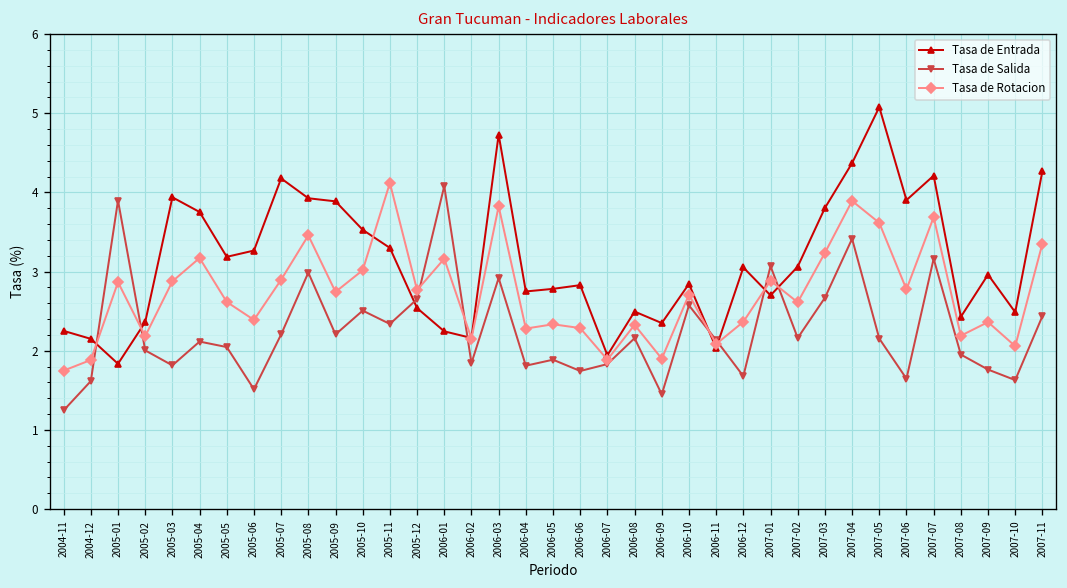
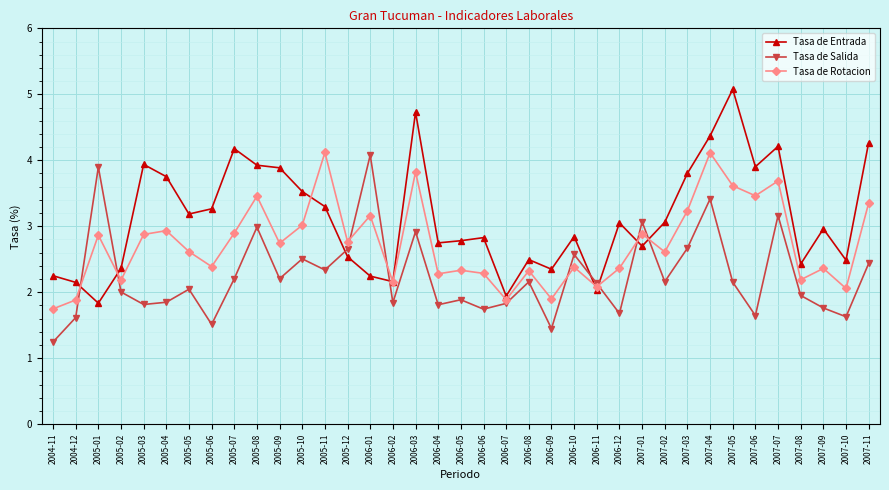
Tasa de Salida, 2005-04: 2.1 -> 1.8
Tasa de Rotacion, 2005-04: 3.2 -> 2.9
Tasa de Rotacion, 2006-10: 2.7 -> 2.4
Tasa de Rotacion, 2007-04: 3.9 -> 4.1
Tasa de Rotacion, 2007-06: 2.8 -> 3.5
